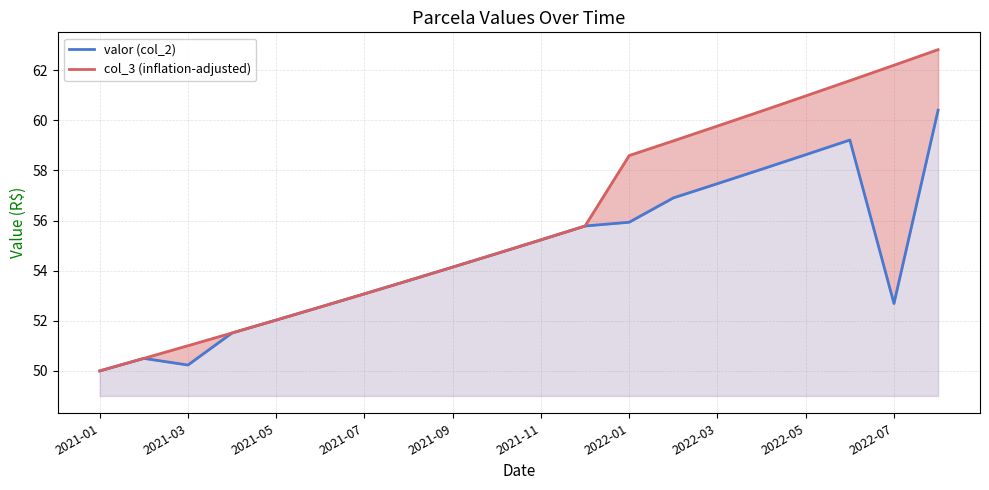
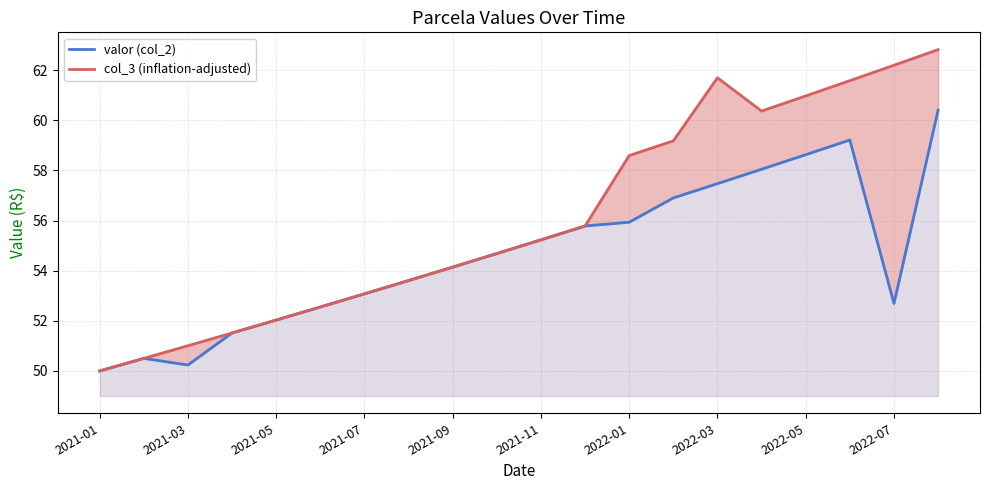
col_3 (inflation-adjusted), 2022-03: 59.8 -> 61.7
